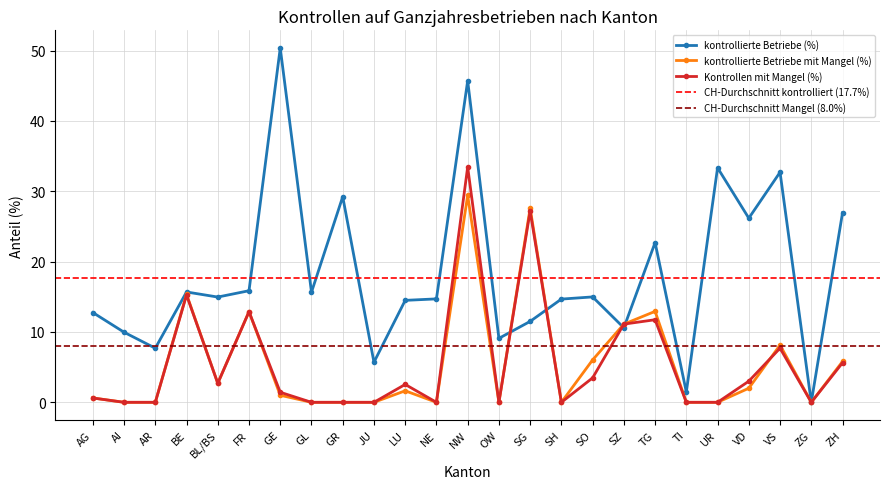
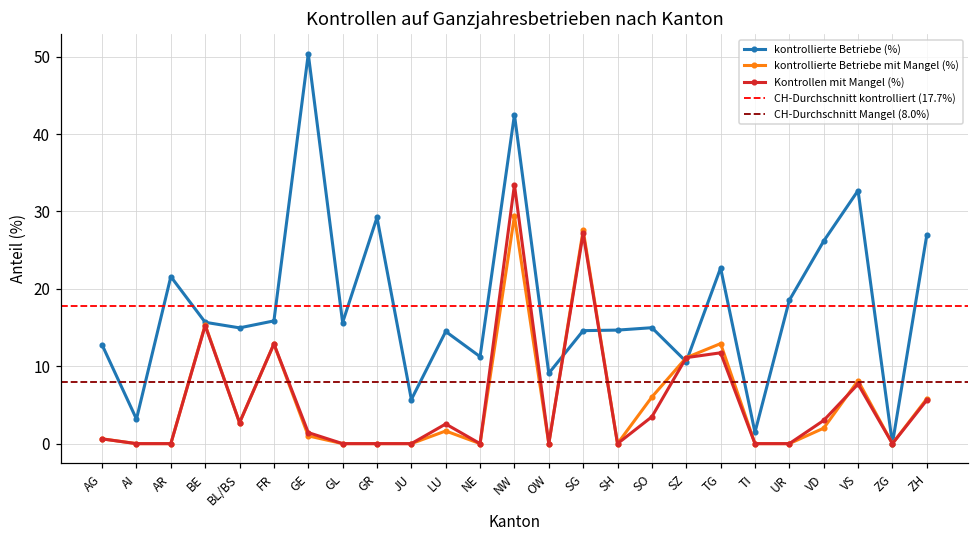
kontrollierte Betriebe (%), AI: 10 -> 3
kontrollierte Betriebe (%), AR: 8 -> 22
kontrollierte Betriebe (%), NE: 15 -> 11
kontrollierte Betriebe (%), NW: 46 -> 43
kontrollierte Betriebe (%), SG: 12 -> 15
kontrollierte Betriebe (%), UR: 33 -> 19
